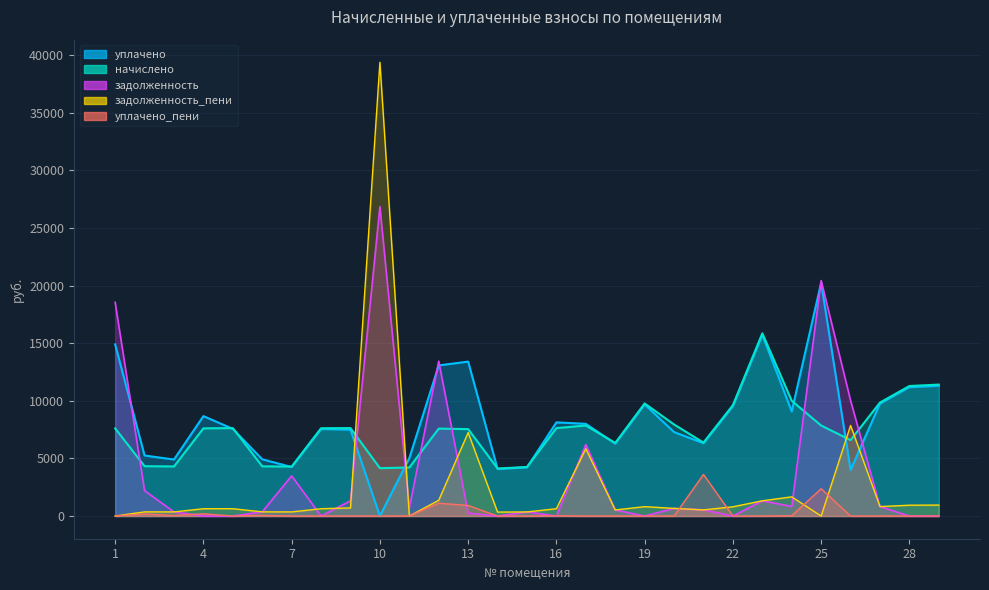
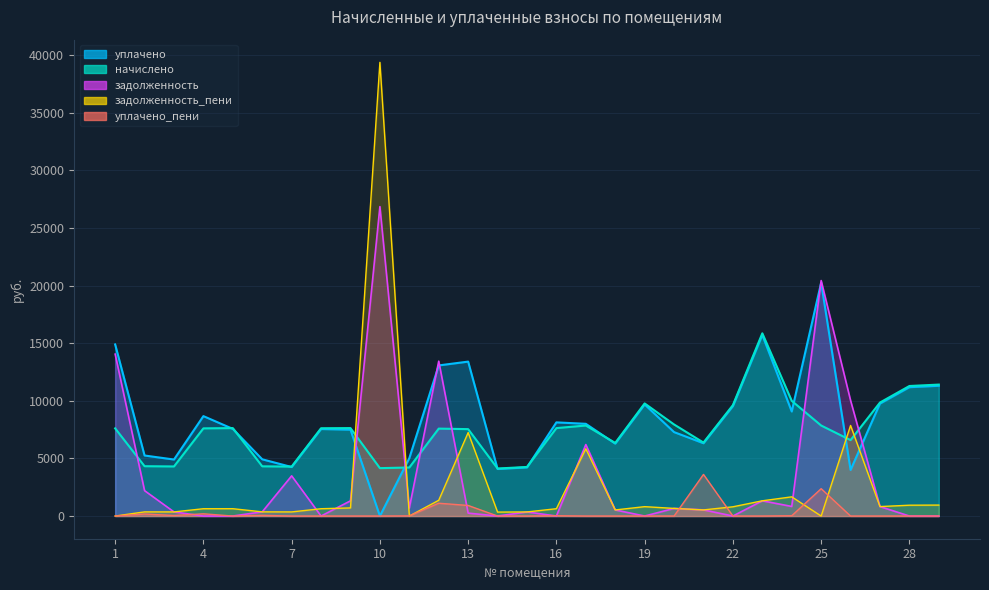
задолженность, 1: 18500 -> 14100
